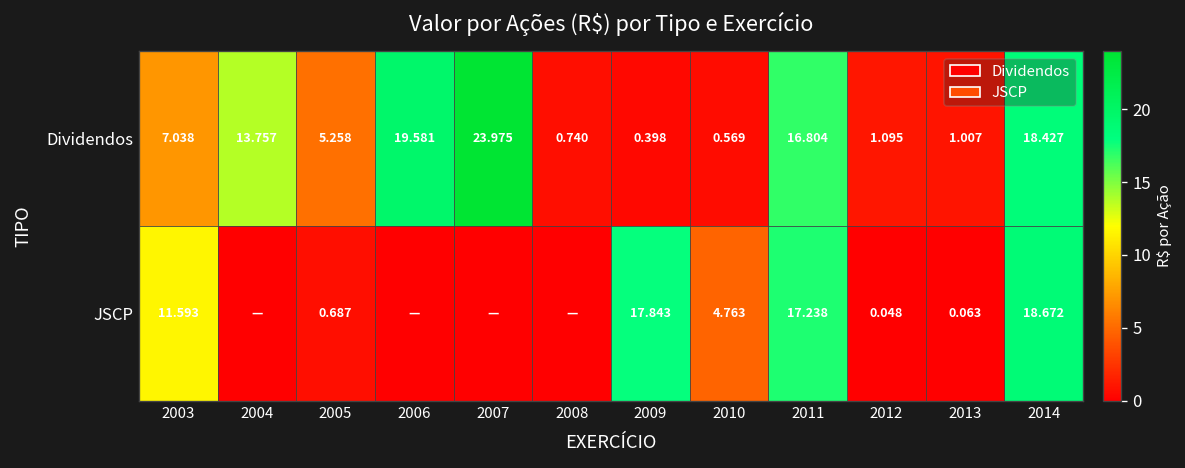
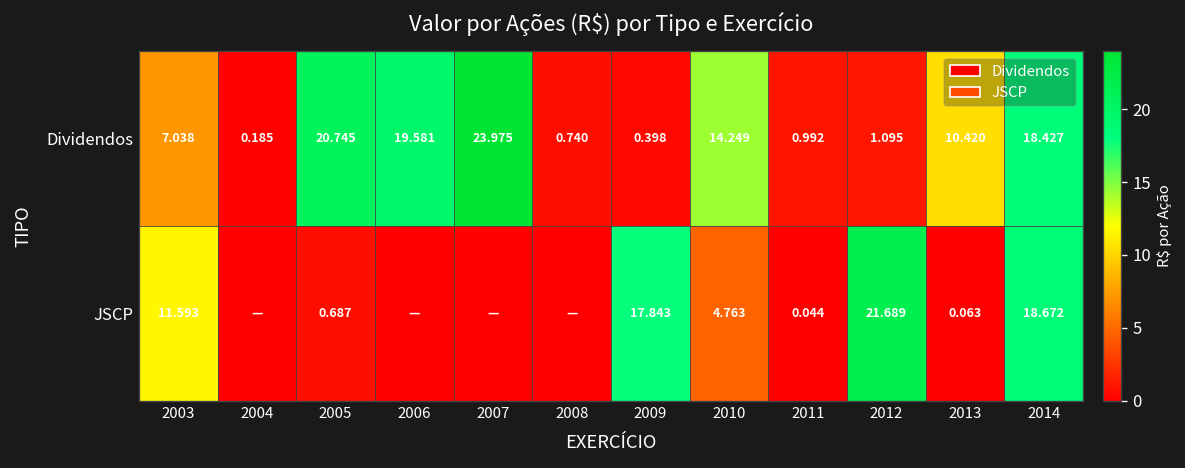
Dividendos, 2004: 13.757 -> 0.185
Dividendos, 2005: 5.258 -> 20.745
Dividendos, 2010: 0.569 -> 14.249
Dividendos, 2011: 16.804 -> 0.992
Dividendos, 2013: 1.007 -> 10.420
JSCP, 2011: 17.238 -> 0.044
JSCP, 2012: 0.048 -> 21.689
